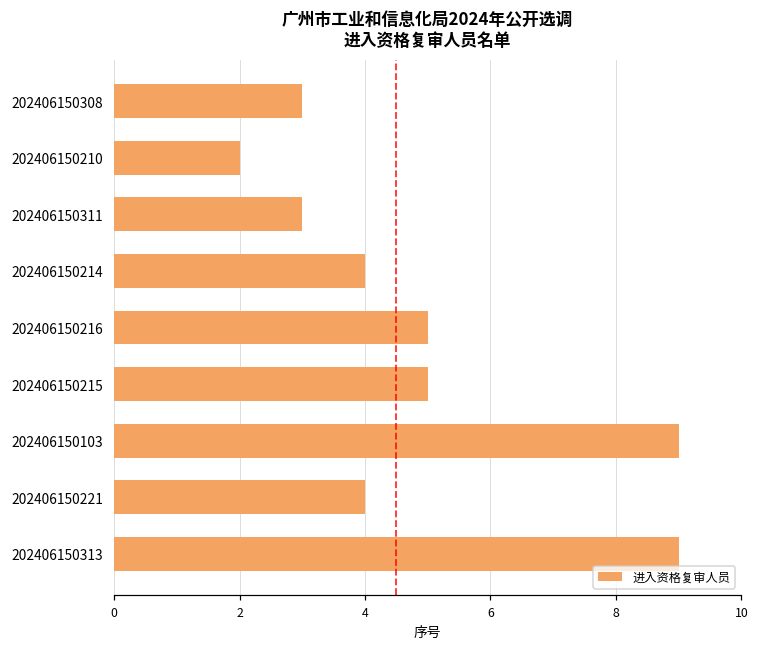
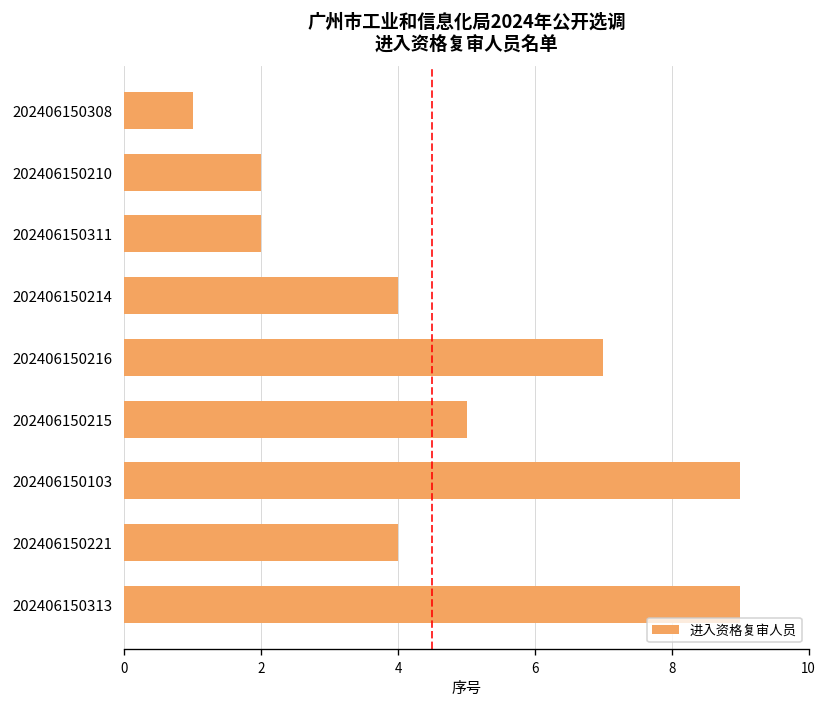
202406150308: 3 -> 1
202406150311: 3 -> 2
202406150216: 5 -> 7
